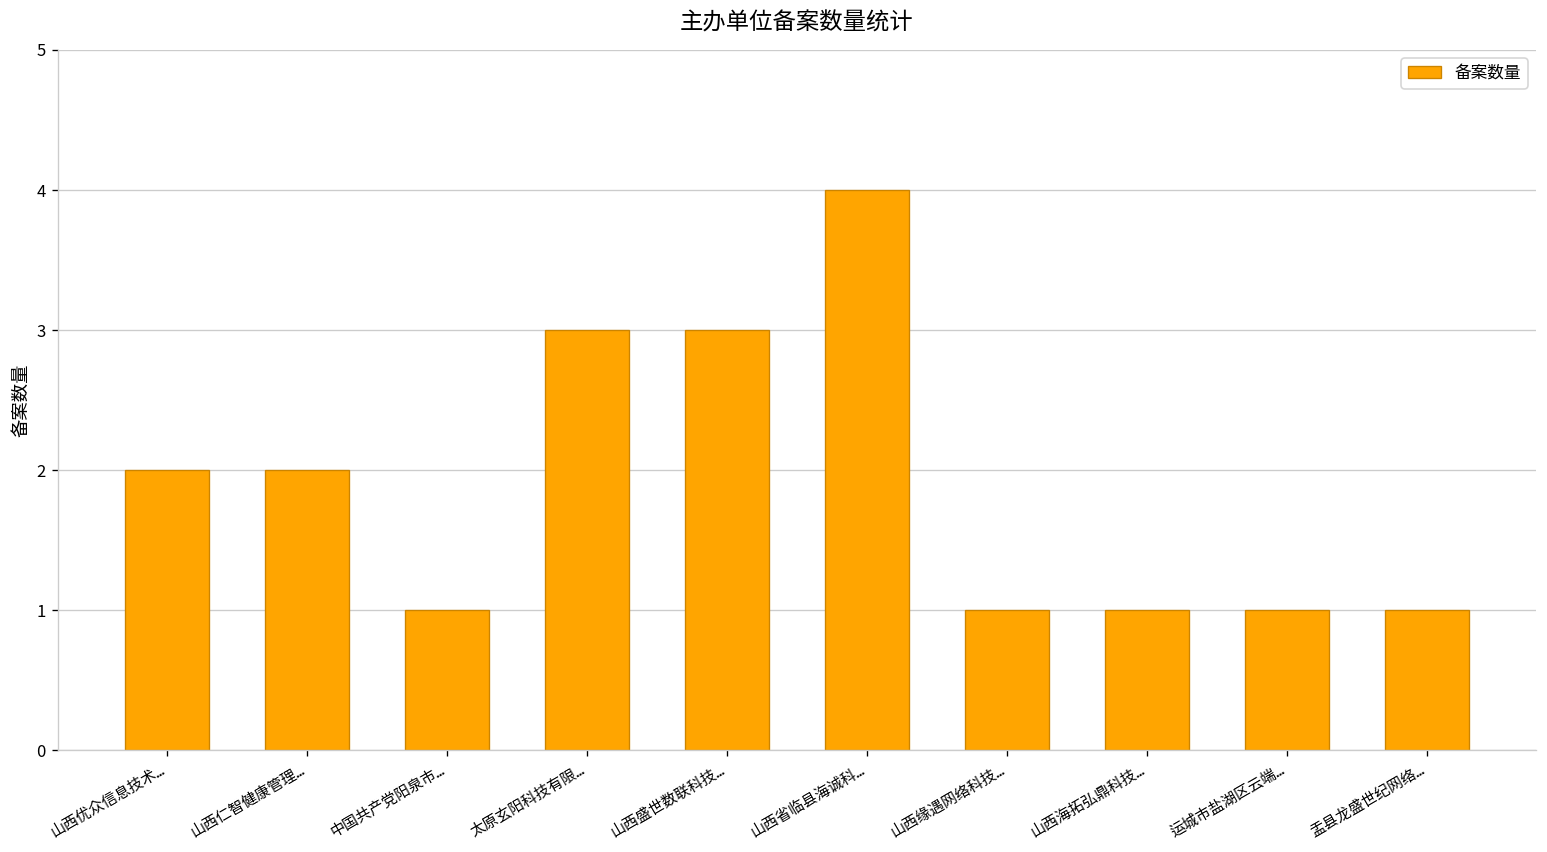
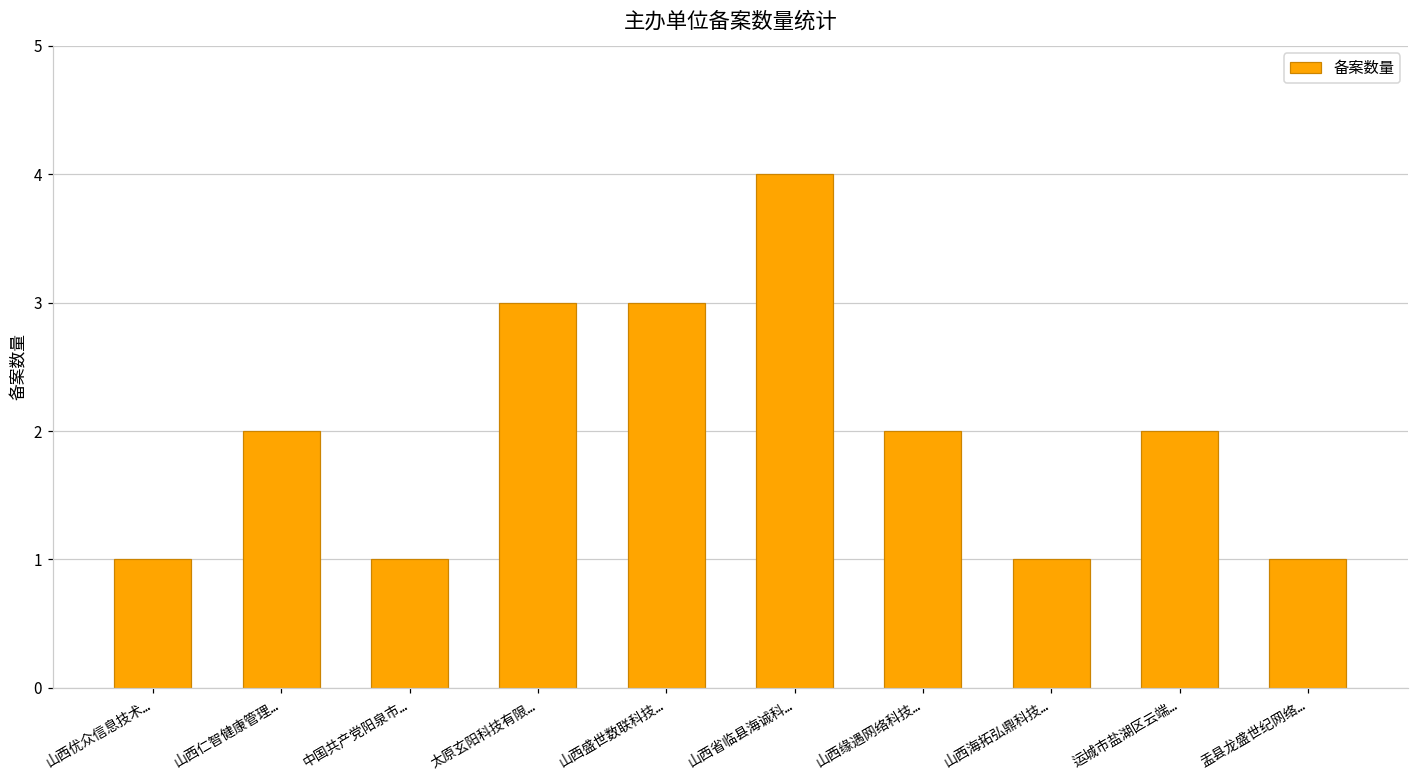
山西优众信息技术…: 2 -> 1
山西缘遇网络科技…: 1 -> 2
运城市盐湖区云端…: 1 -> 2
